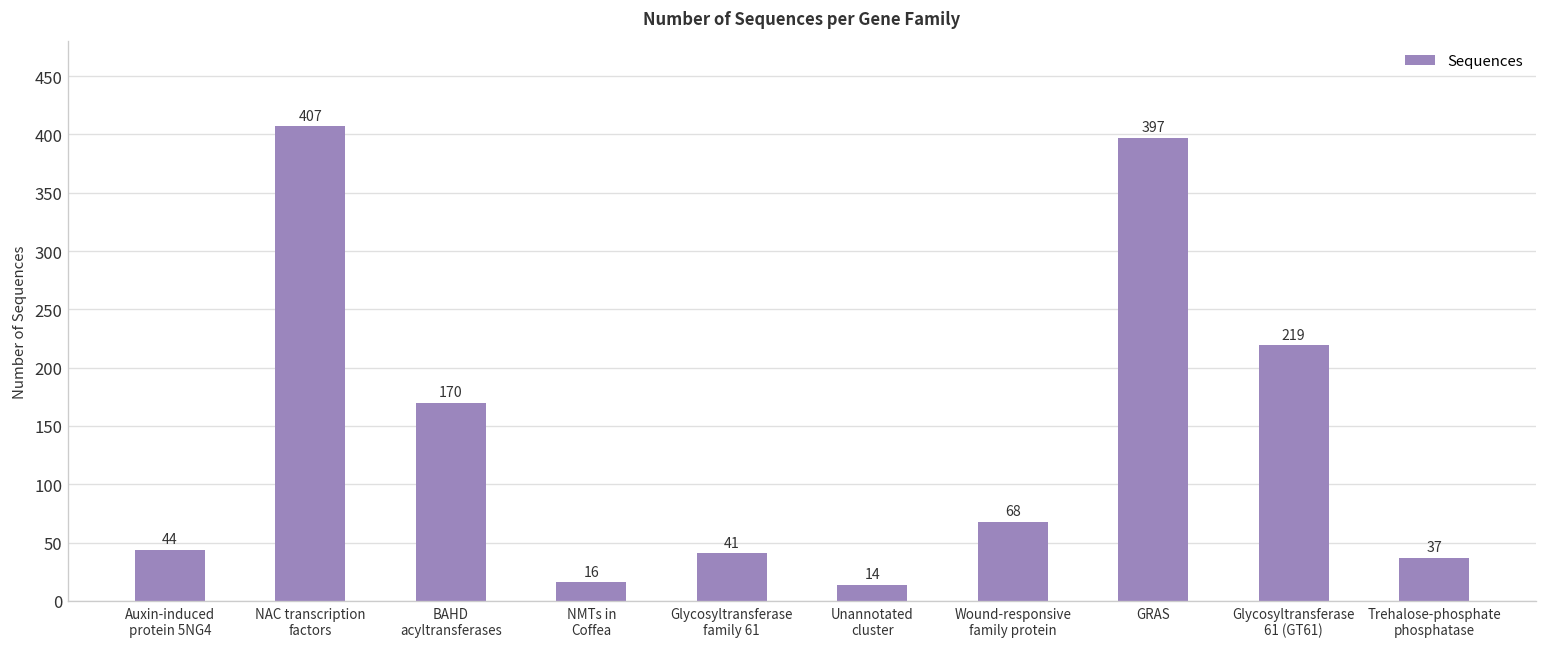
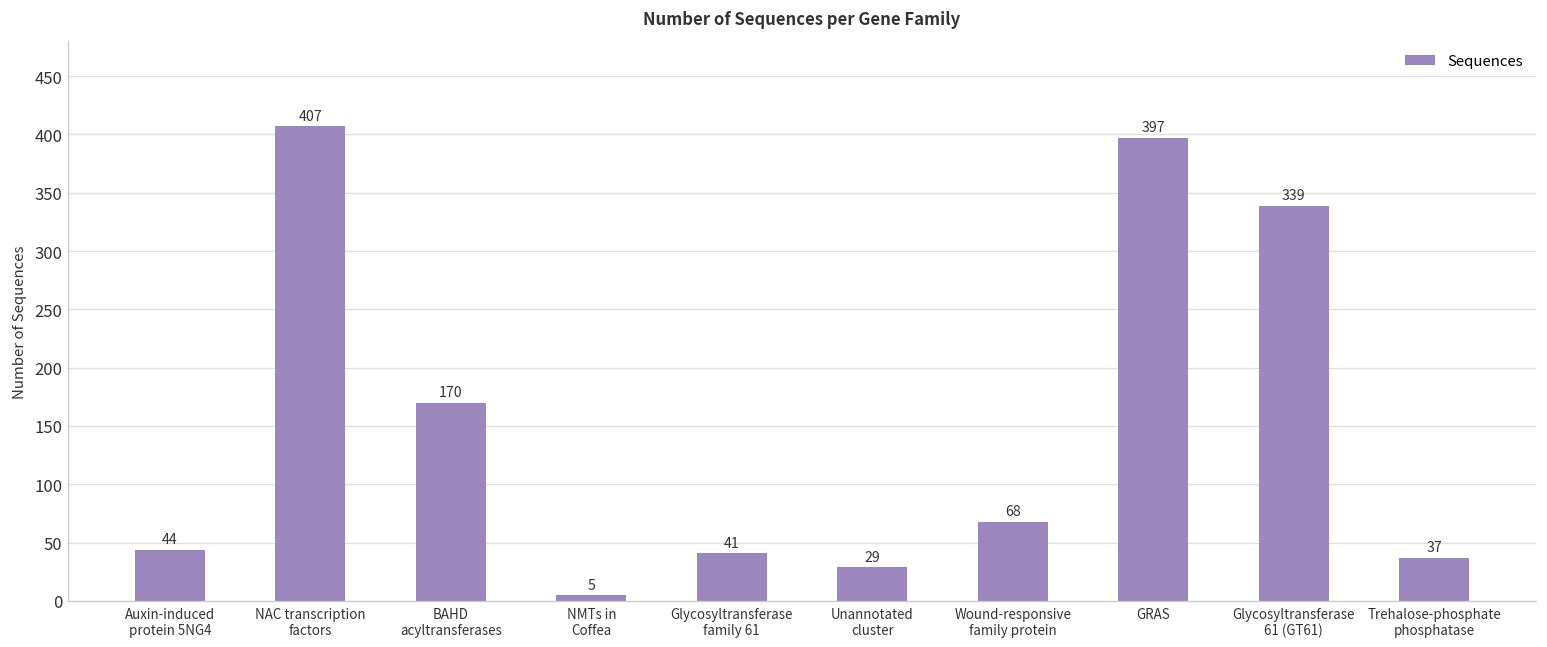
NMTs in Coffea: 16 -> 5
Unannotated cluster: 14 -> 29
Glycosyltransferase 61 (GT61): 219 -> 339
